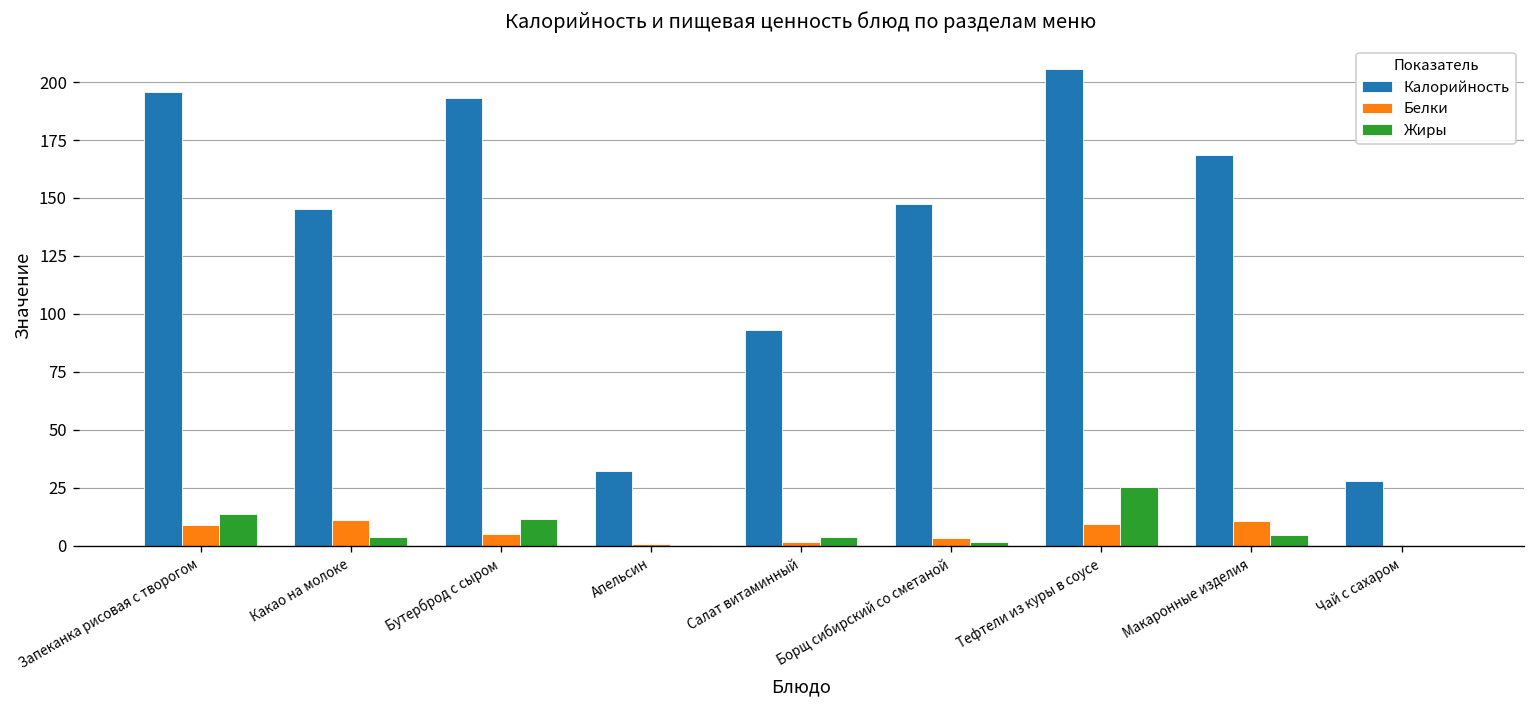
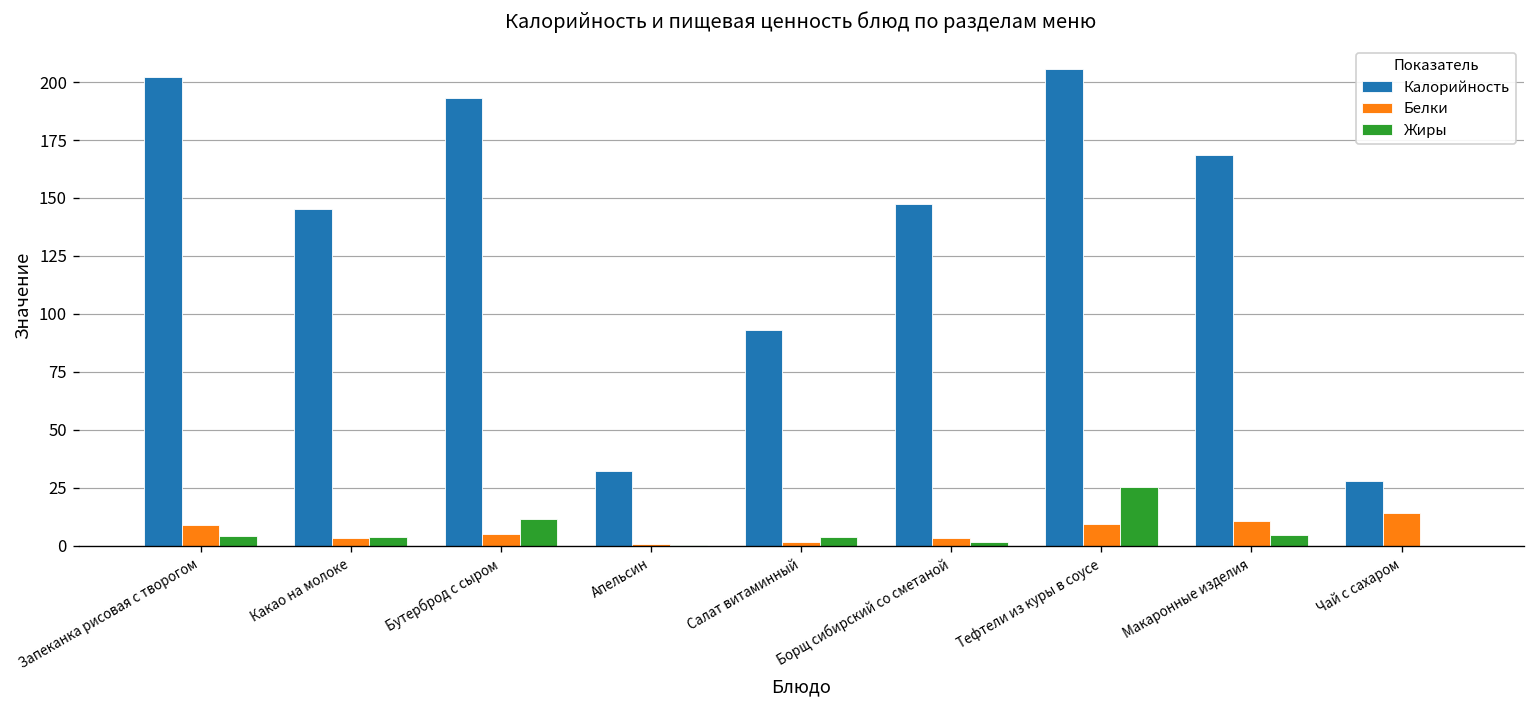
Калорийность, Запеканка рисовая с творогом: 196 -> 202
Жиры, Запеканка рисовая с творогом: 14 -> 4
Белки, Какао на молоке: 11 -> 4
Белки, Чай с сахаром: 0 -> 14
